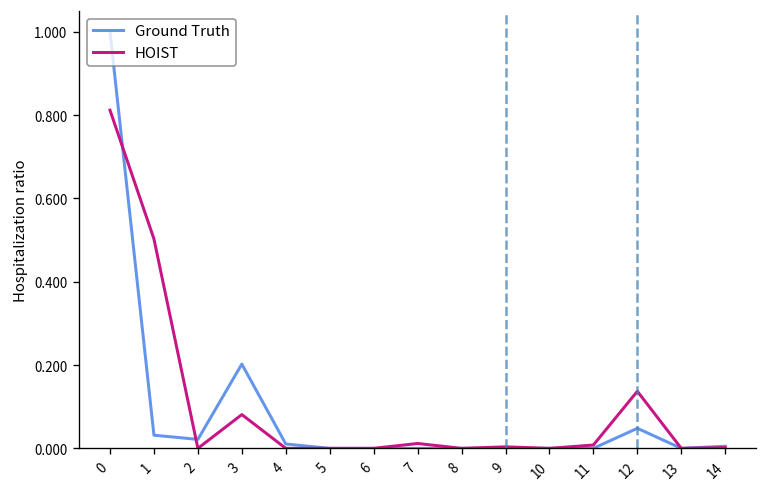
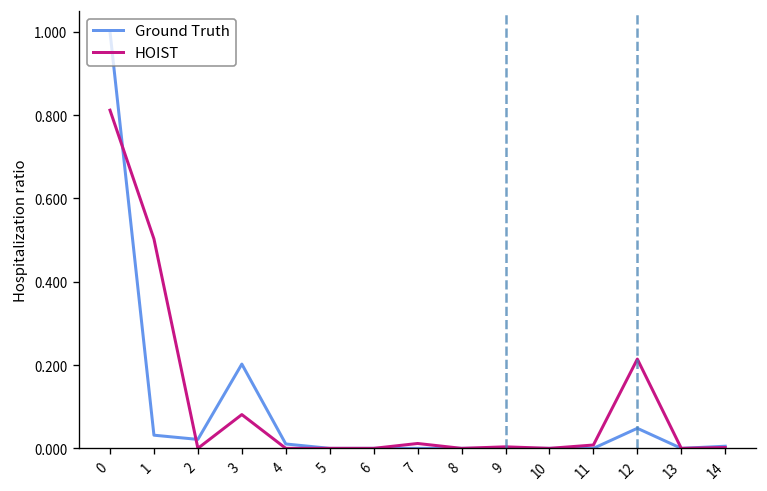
HOIST, 12: 0.14 -> 0.21
